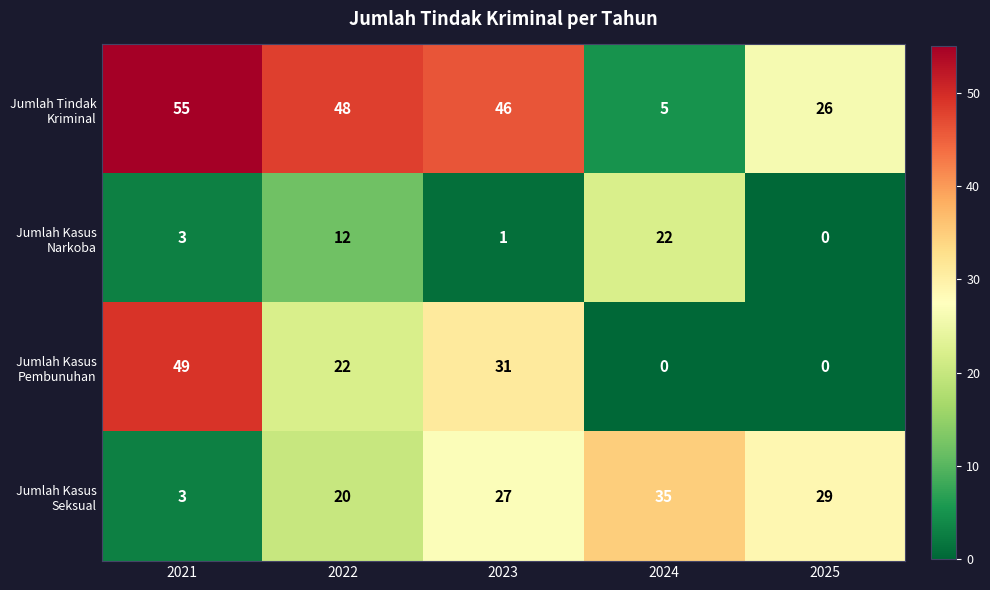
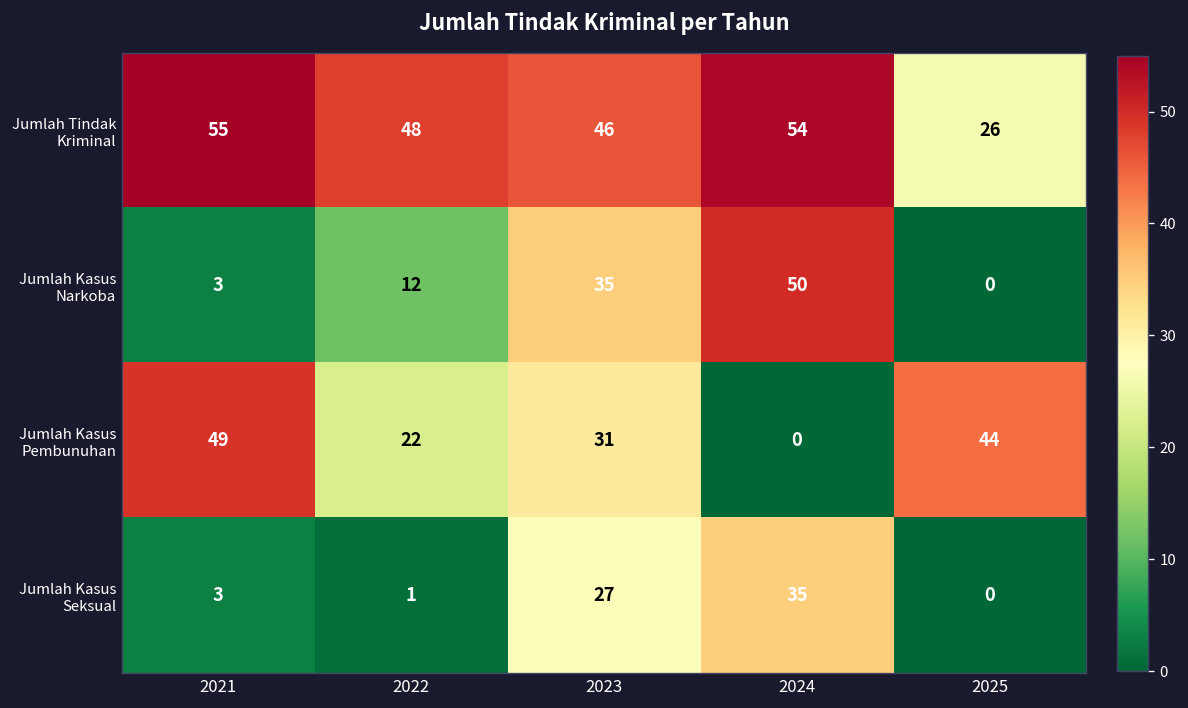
Jumlah Tindak Kriminal, 2024: 5 -> 54
Jumlah Kasus Narkoba, 2023: 1 -> 35
Jumlah Kasus Narkoba, 2024: 22 -> 50
Jumlah Kasus Pembunuhan, 2025: 0 -> 44
Jumlah Kasus Seksual, 2022: 20 -> 1
Jumlah Kasus Seksual, 2025: 29 -> 0
